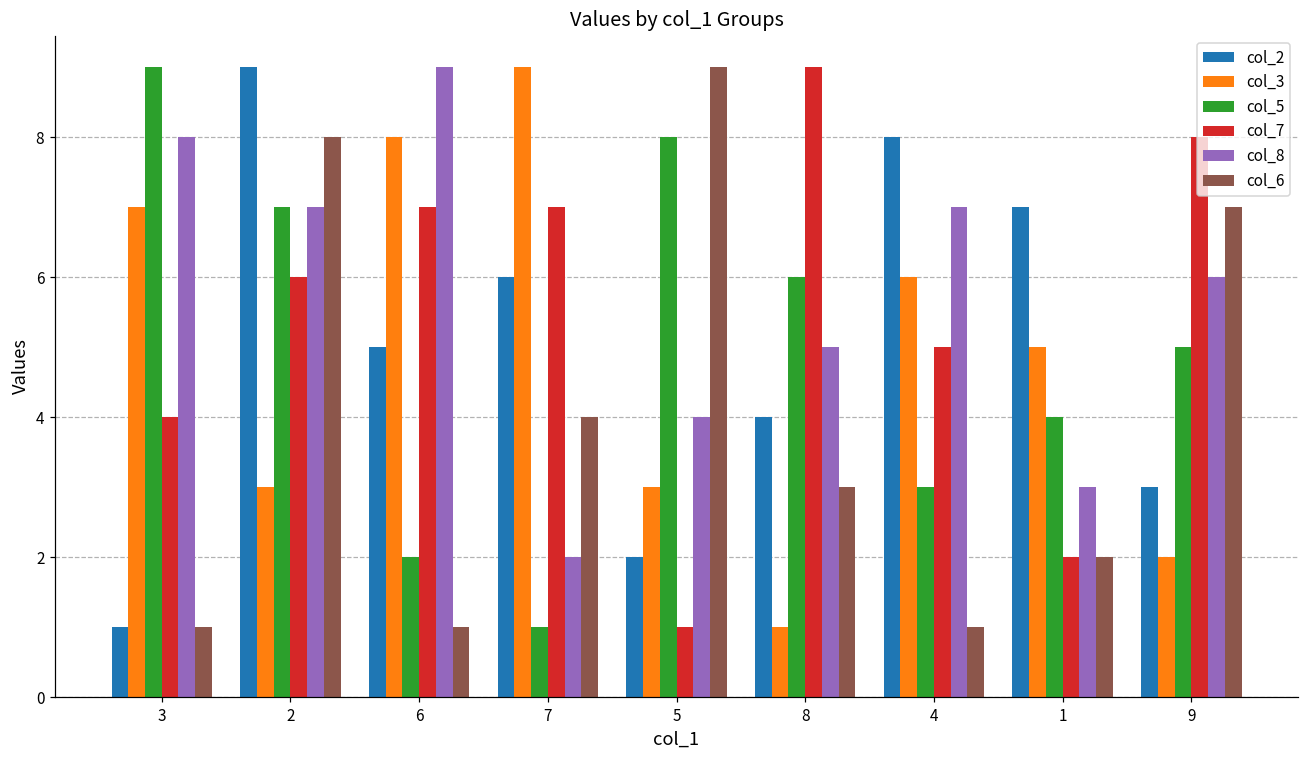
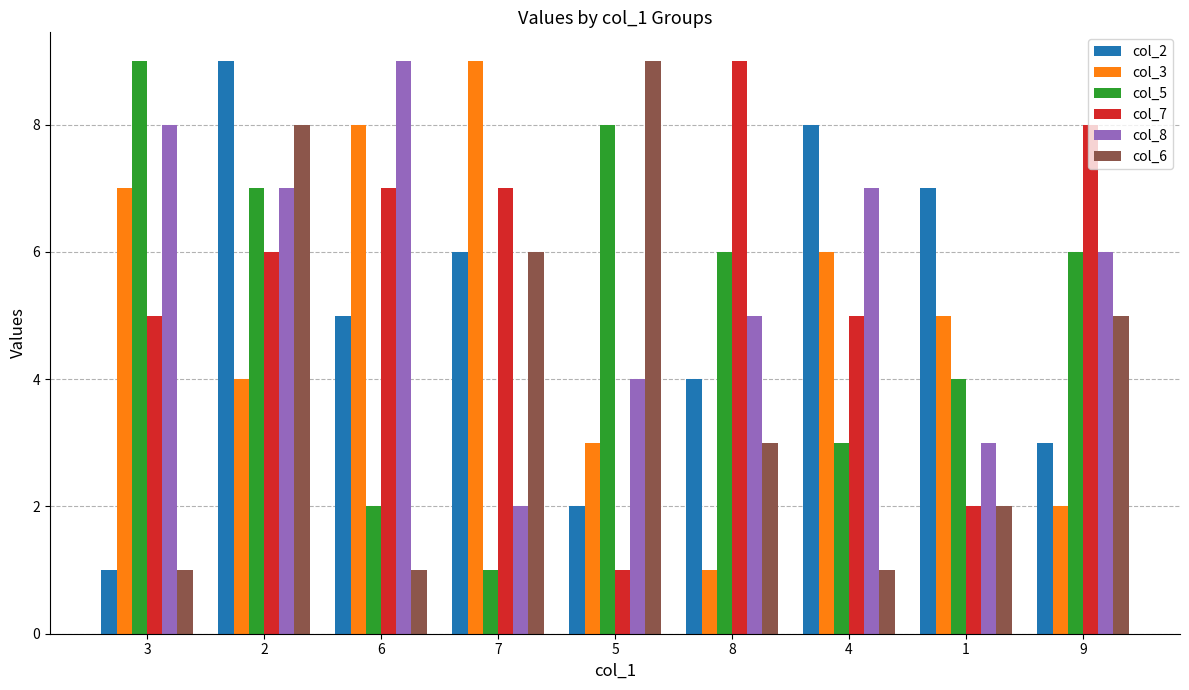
col_7, 3: 4 -> 5
col_3, 2: 3 -> 4
col_6, 7: 4 -> 6
col_5, 9: 5 -> 6
col_6, 9: 7 -> 5
